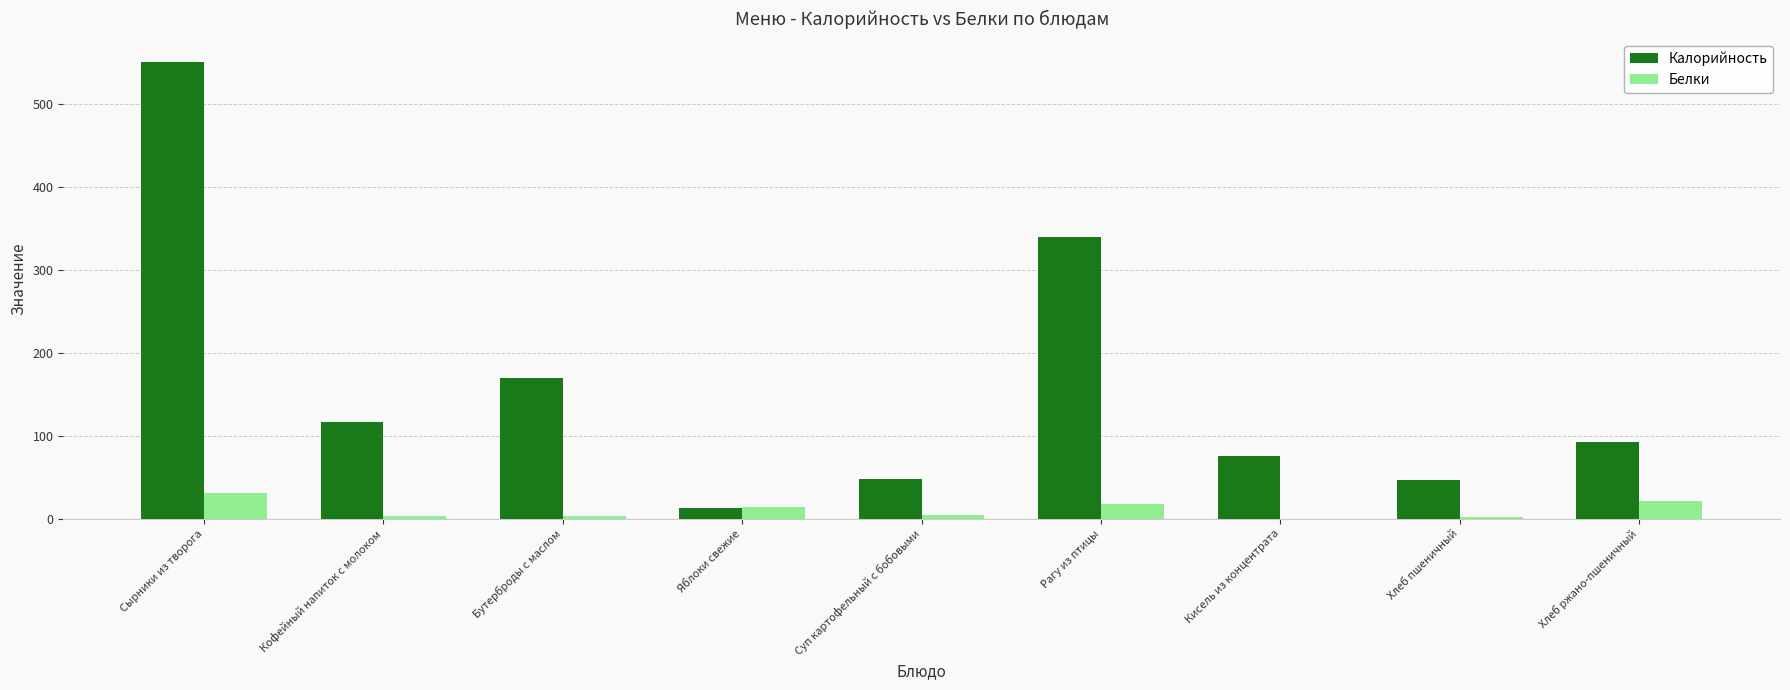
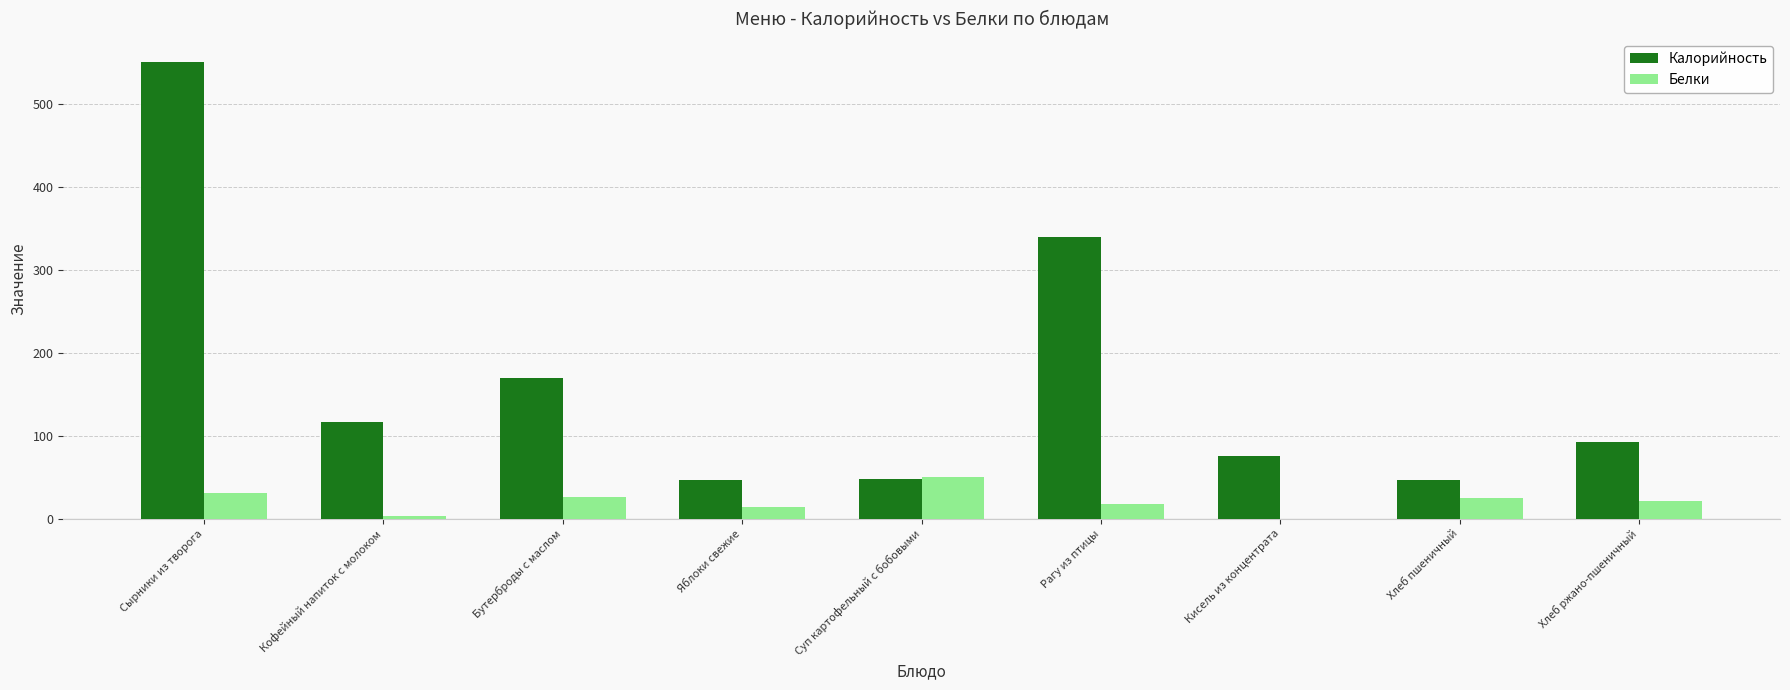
Белки, Бутерброды с маслом: 0 -> 30
Калорийность, Яблоки свежие: 10 -> 50
Белки, Суп картофельный с бобовыми: 0 -> 50
Белки, Хлеб пшеничный: 0 -> 30
